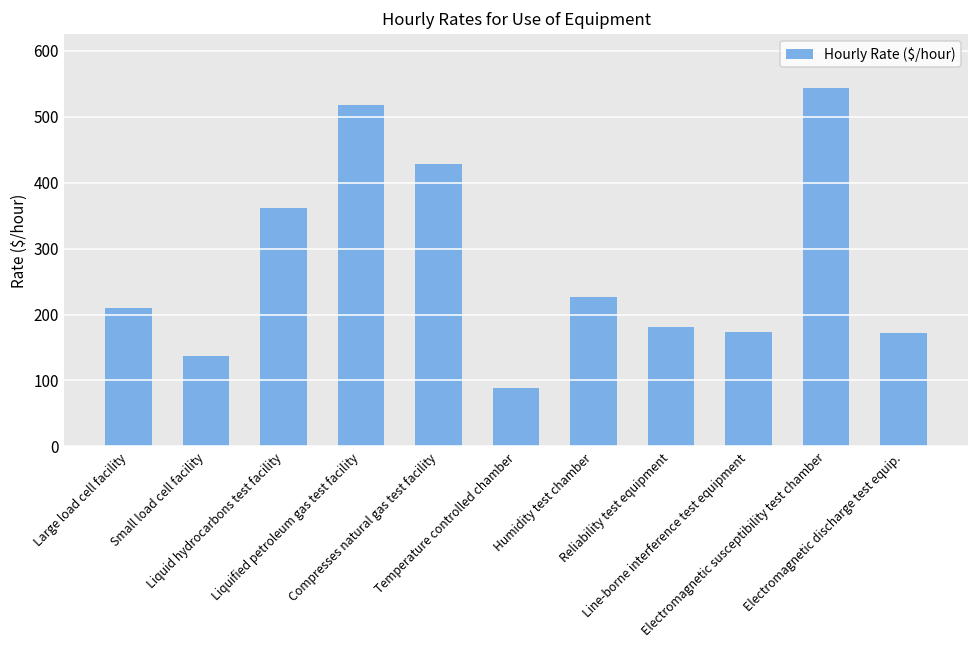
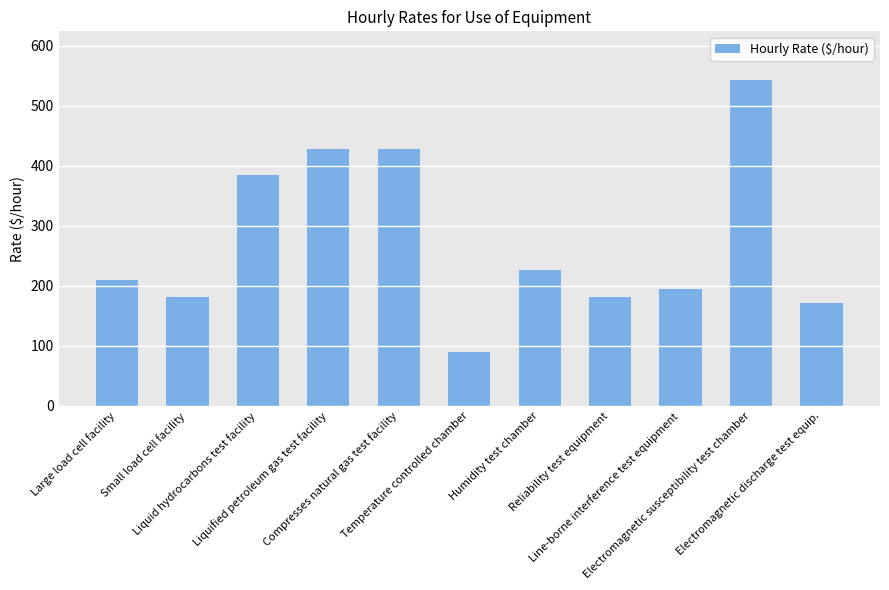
Small load cell facility: 140 -> 180
Liquid hydrocarbons test facility: 360 -> 390
Liquified petroleum gas test facility: 520 -> 430
Line-borne interference test equipment: 170 -> 200
